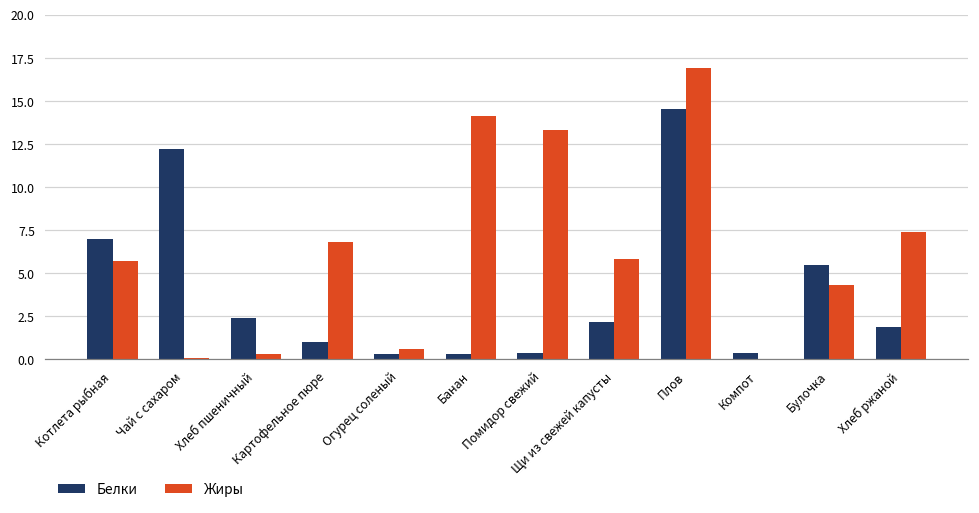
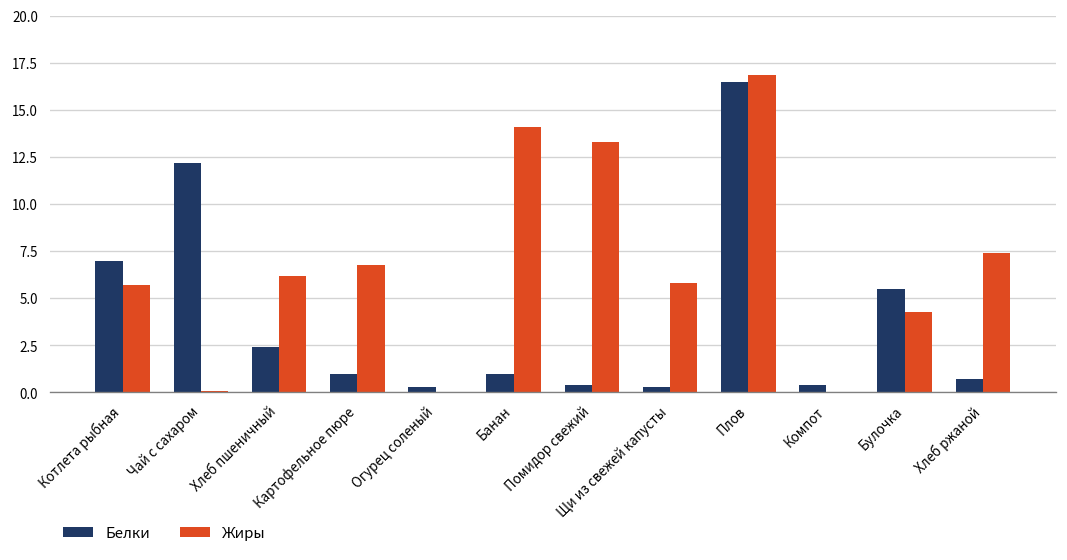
Жиры, Хлеб пшеничный: 0.3 -> 6.2
Жиры, Огурец соленый: 0.6 -> 0.0
Белки, Банан: 0.3 -> 1.0
Белки, Щи из свежей капусты: 2.2 -> 0.3
Белки, Плов: 14.5 -> 16.5
Белки, Хлеб ржаной: 1.9 -> 0.7
